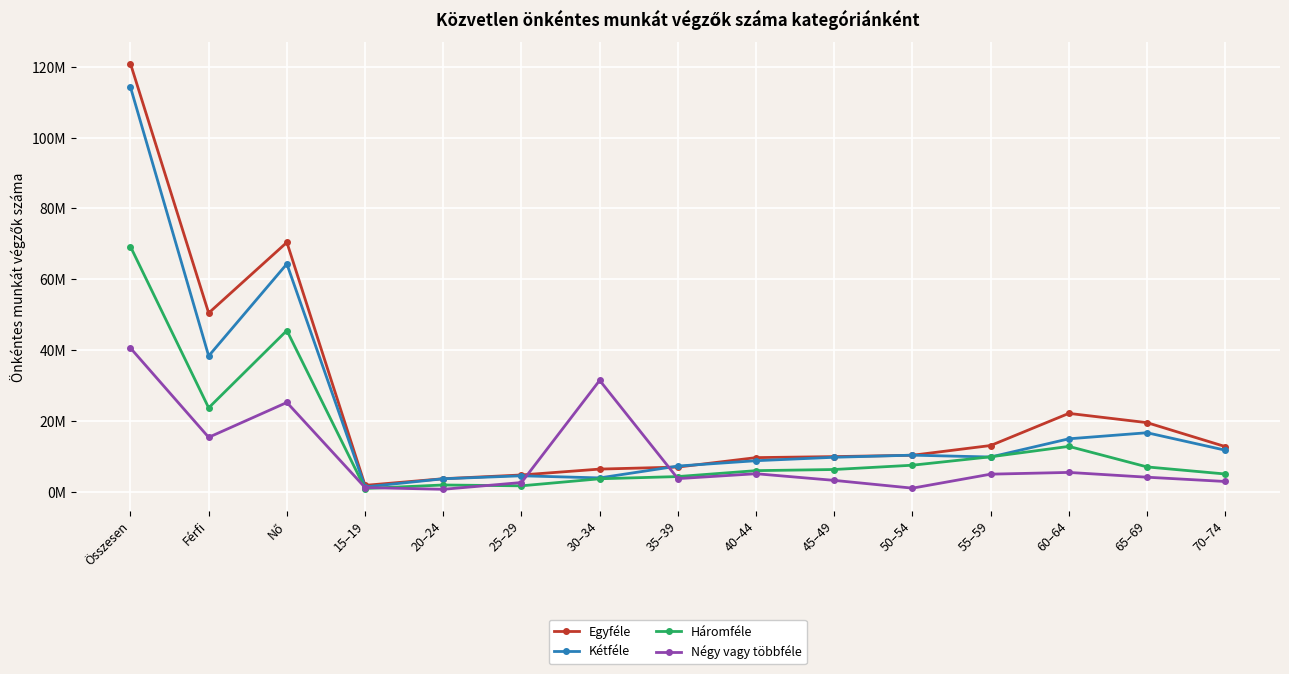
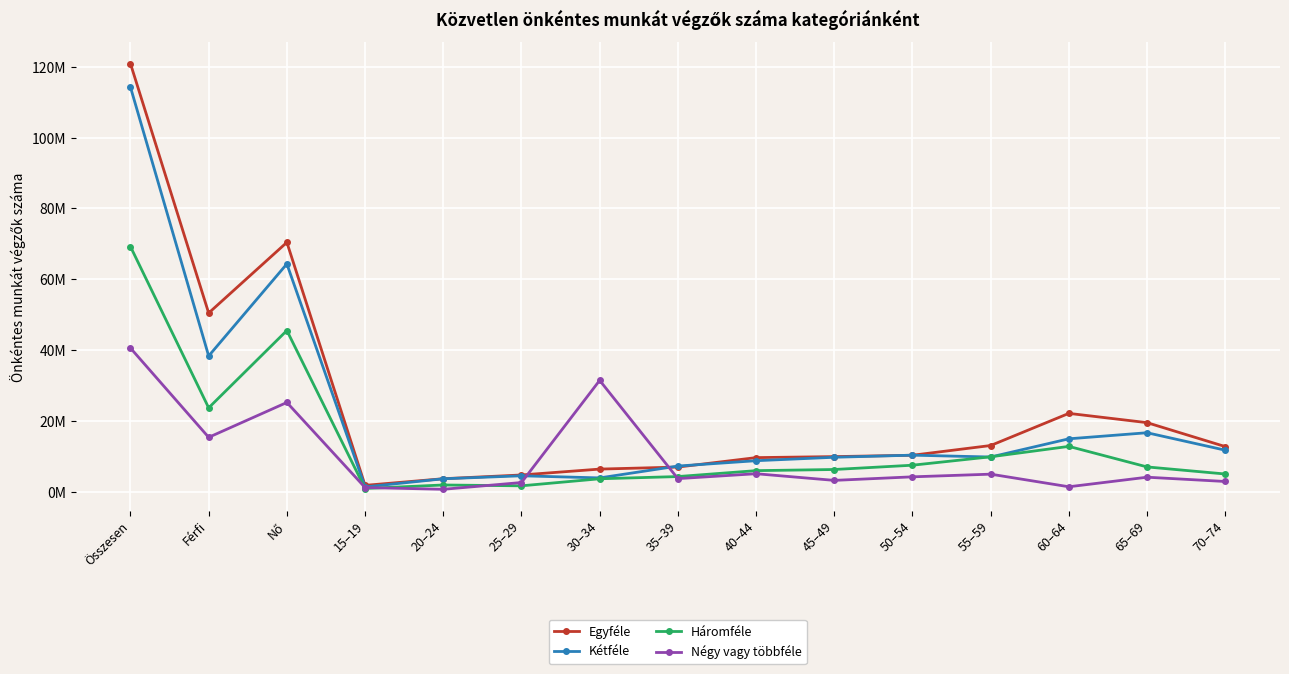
Négy vagy többféle, 50–54: 1000000 -> 4000000
Négy vagy többféle, 60–64: 5000000 -> 1000000
